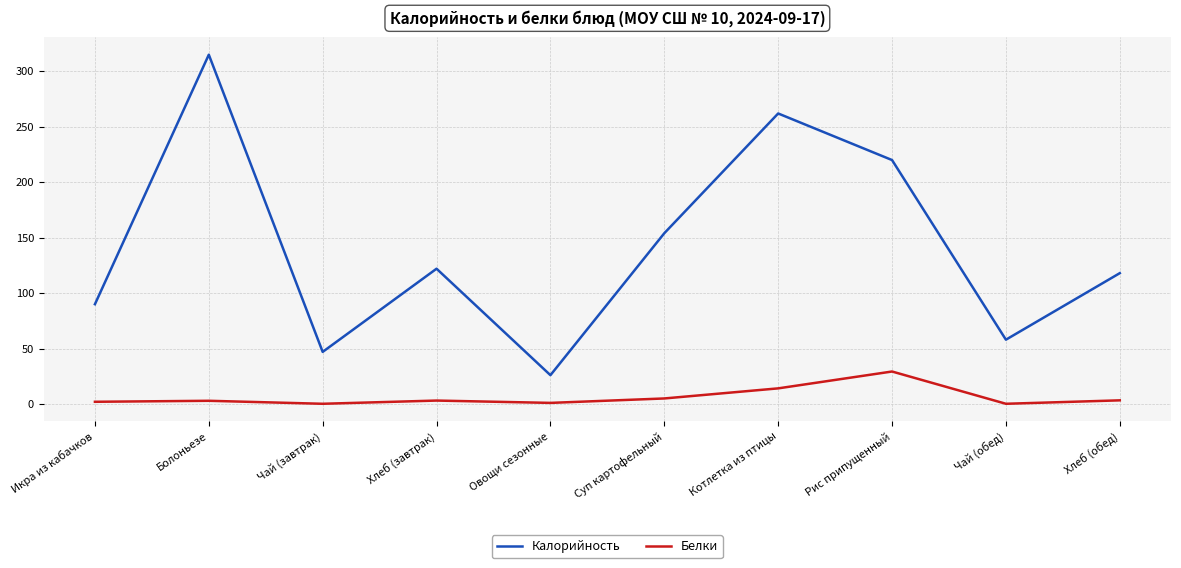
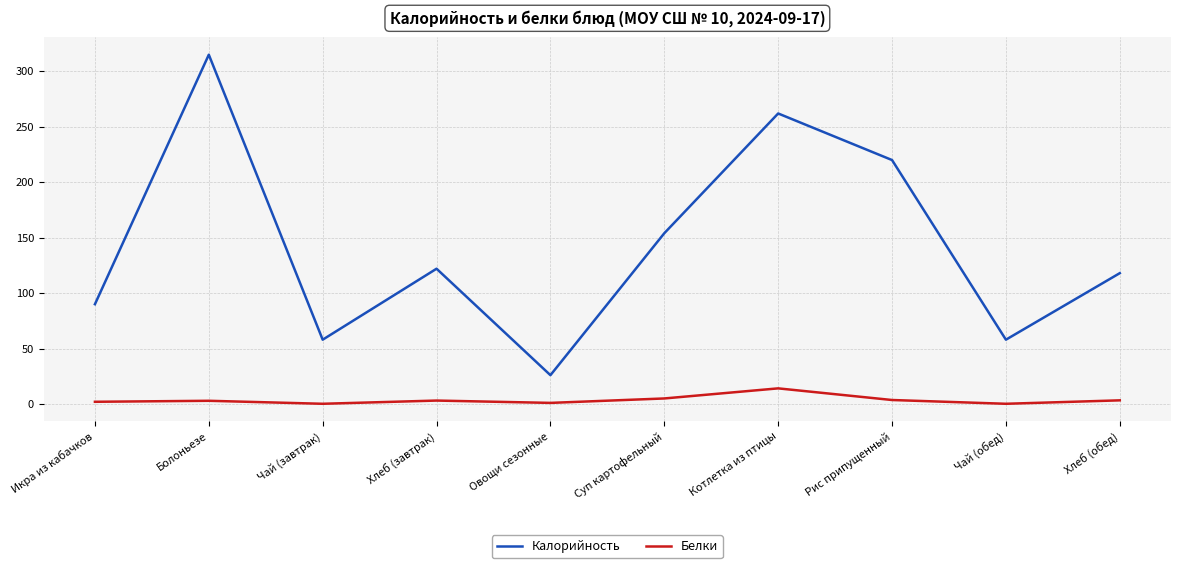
Калорийность, Чай (завтрак): 47 -> 58
Белки, Рис припущенный: 29 -> 4
